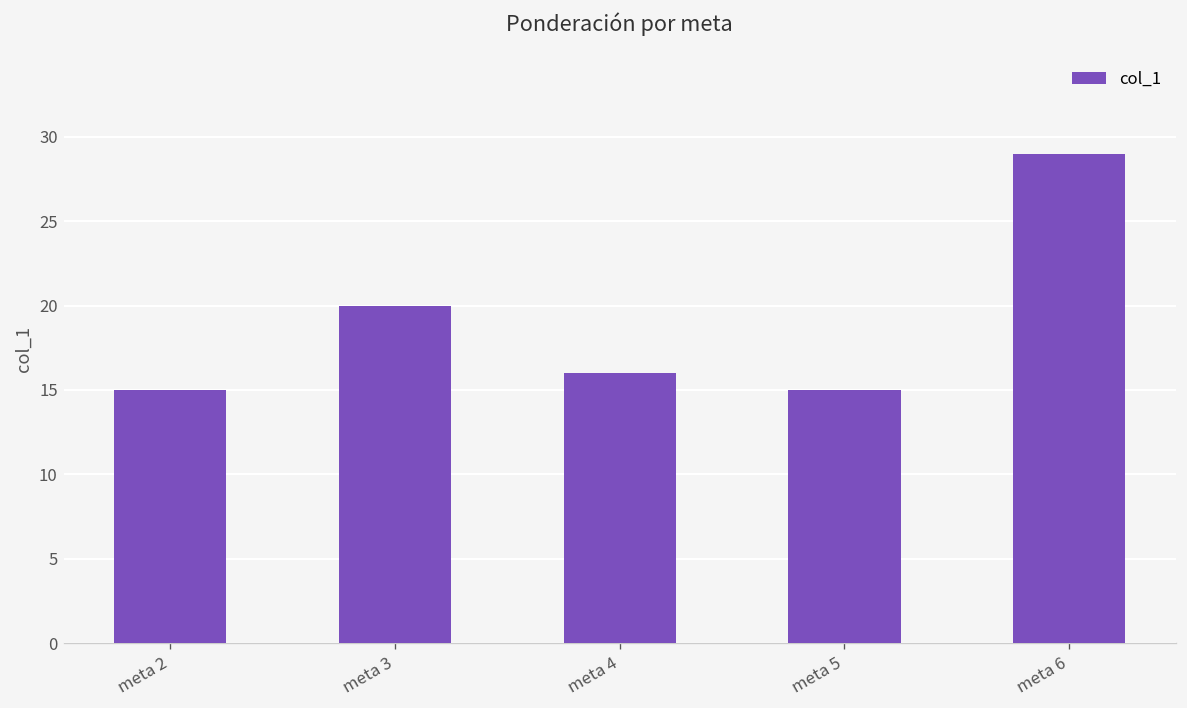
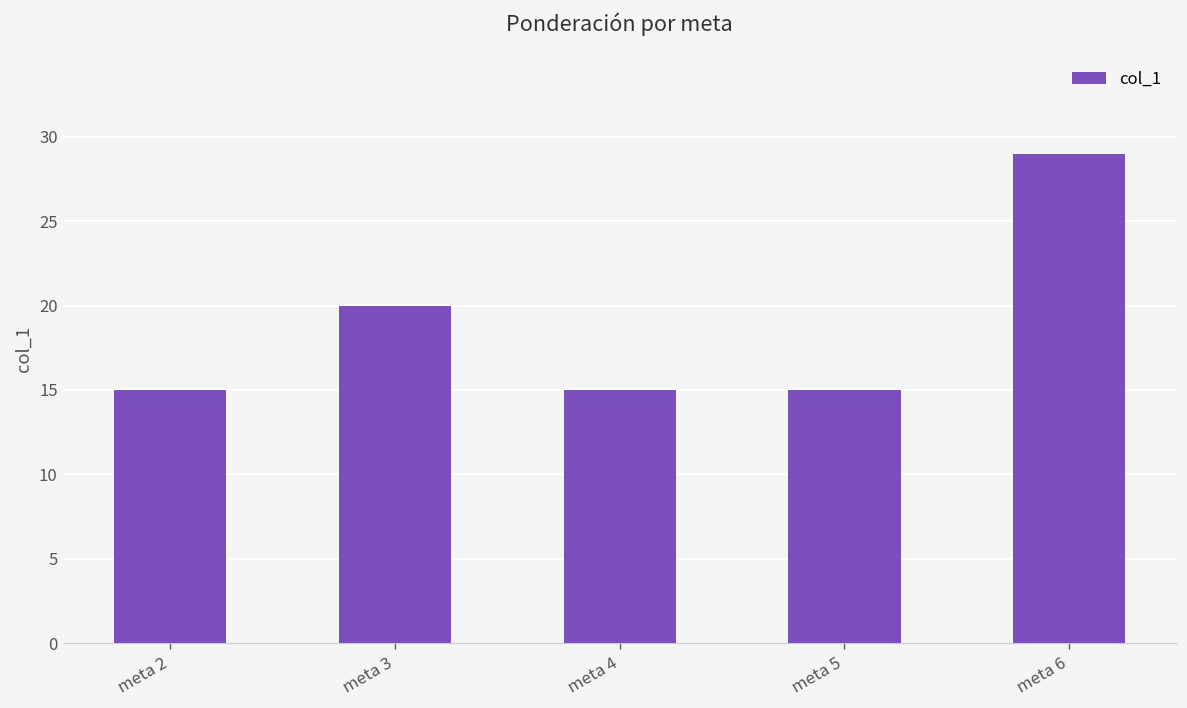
meta 4: 16 -> 15
